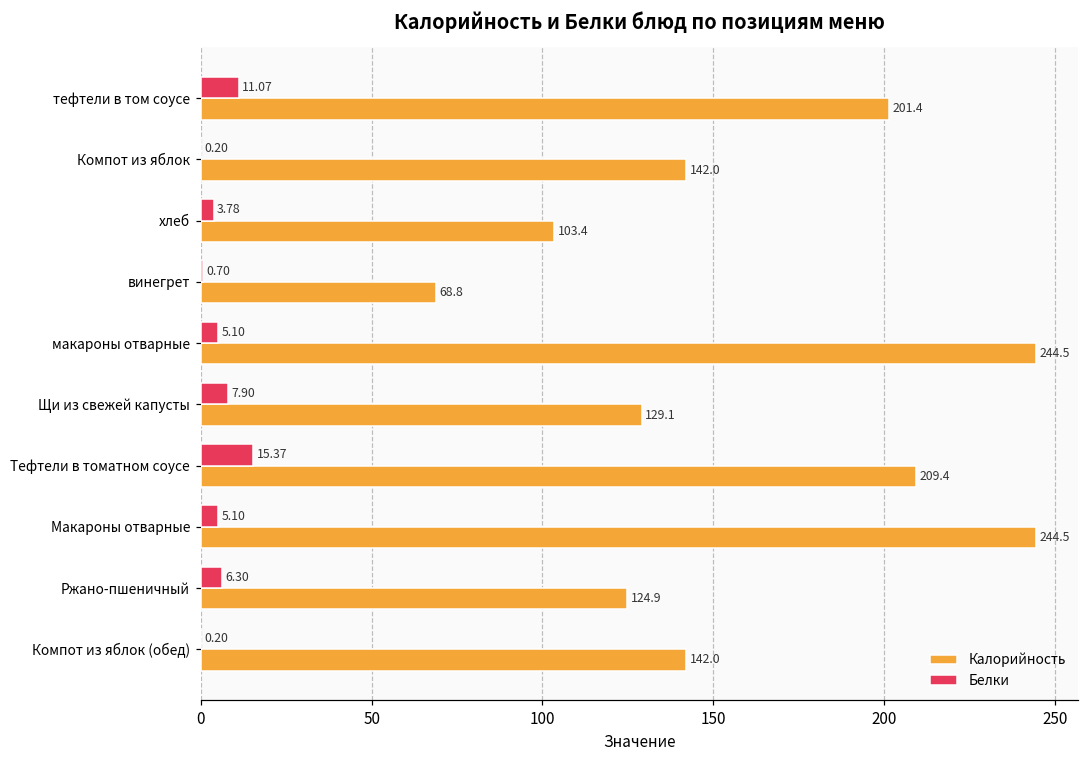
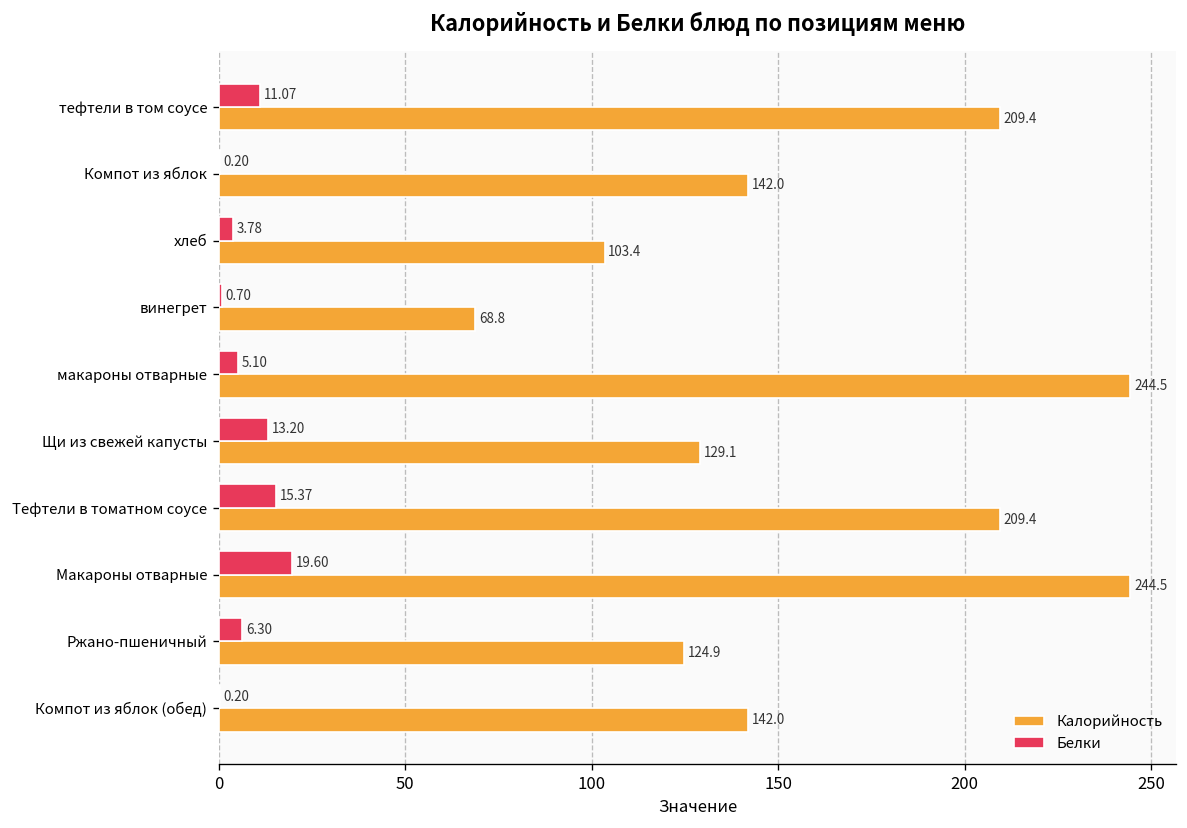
Калорийность, тефтели в том соусе: 201.4 -> 209.4
Белки, Щи из свежей капусты: 7.90 -> 13.20
Белки, Макароны отварные: 5.10 -> 19.60
